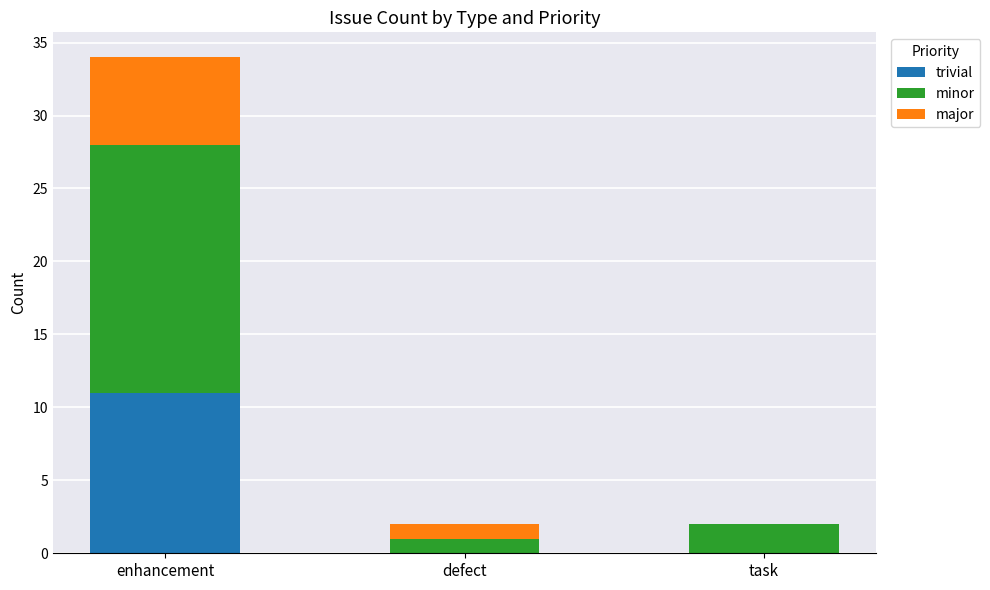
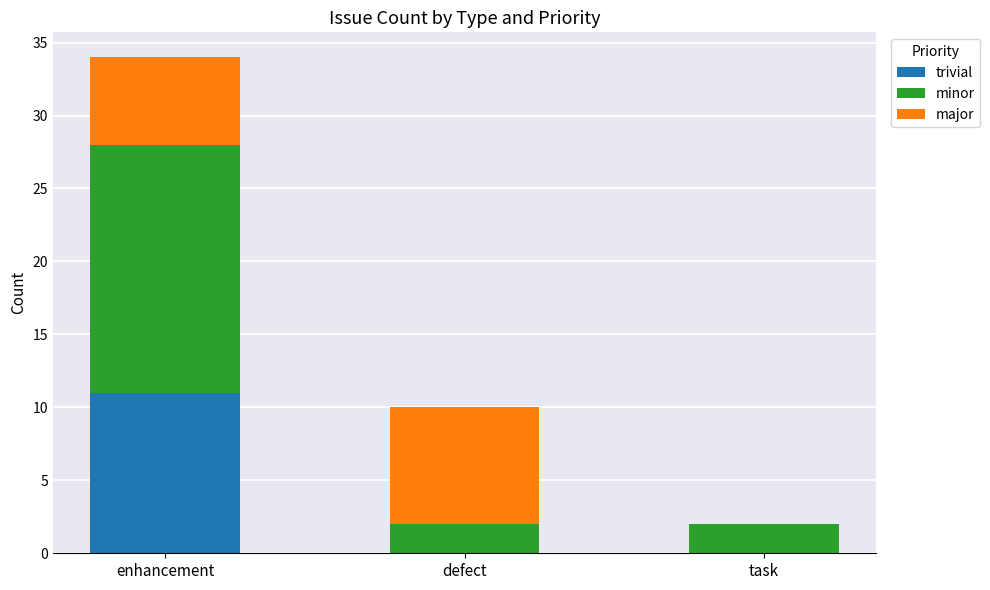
minor, defect: 1 -> 2
major, defect: 1 -> 8
